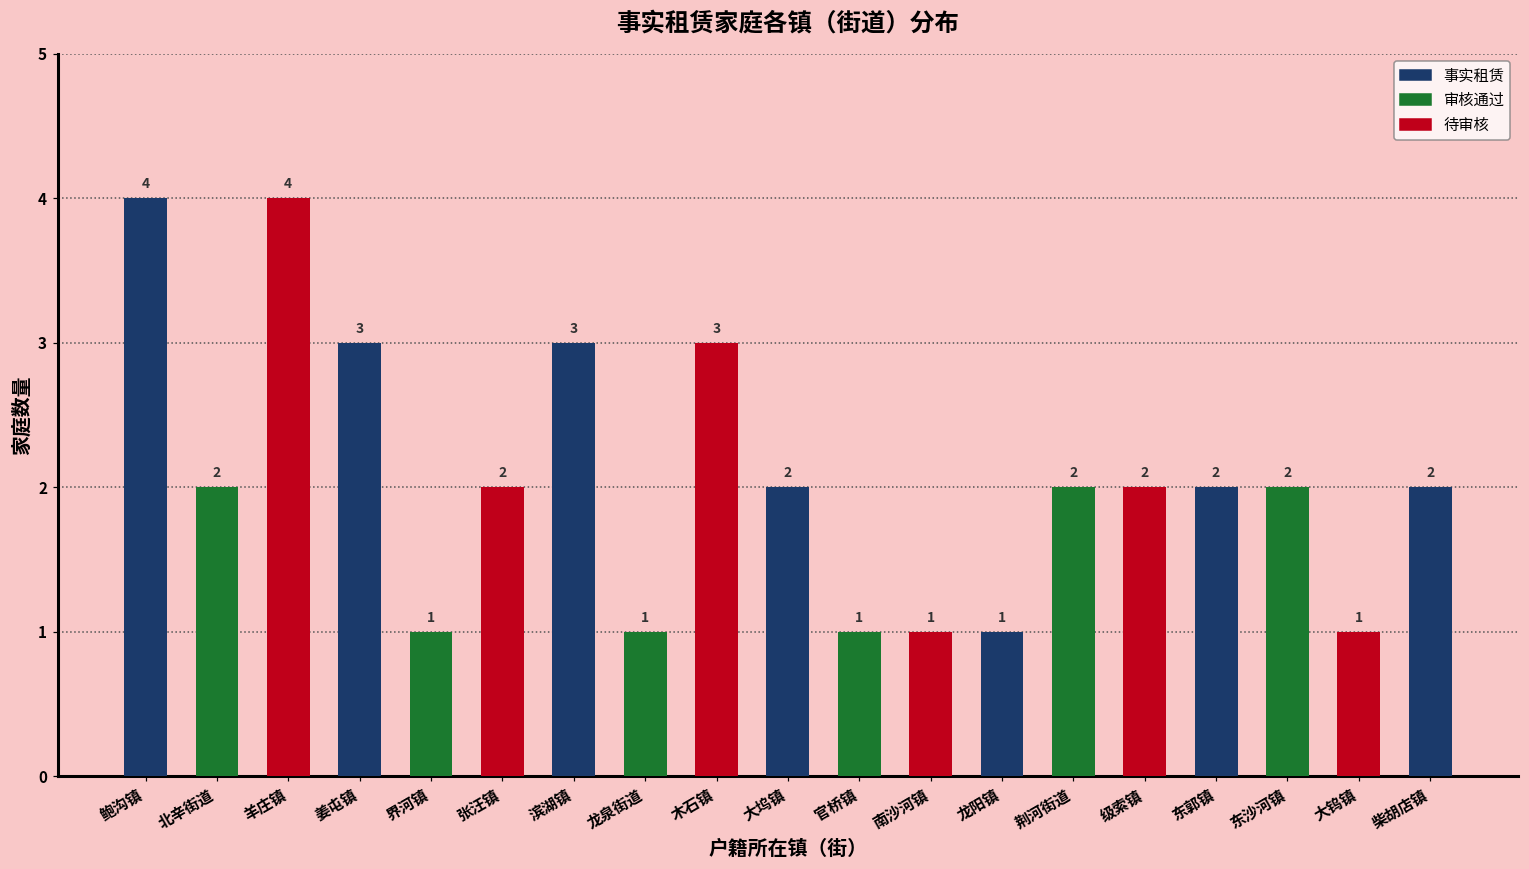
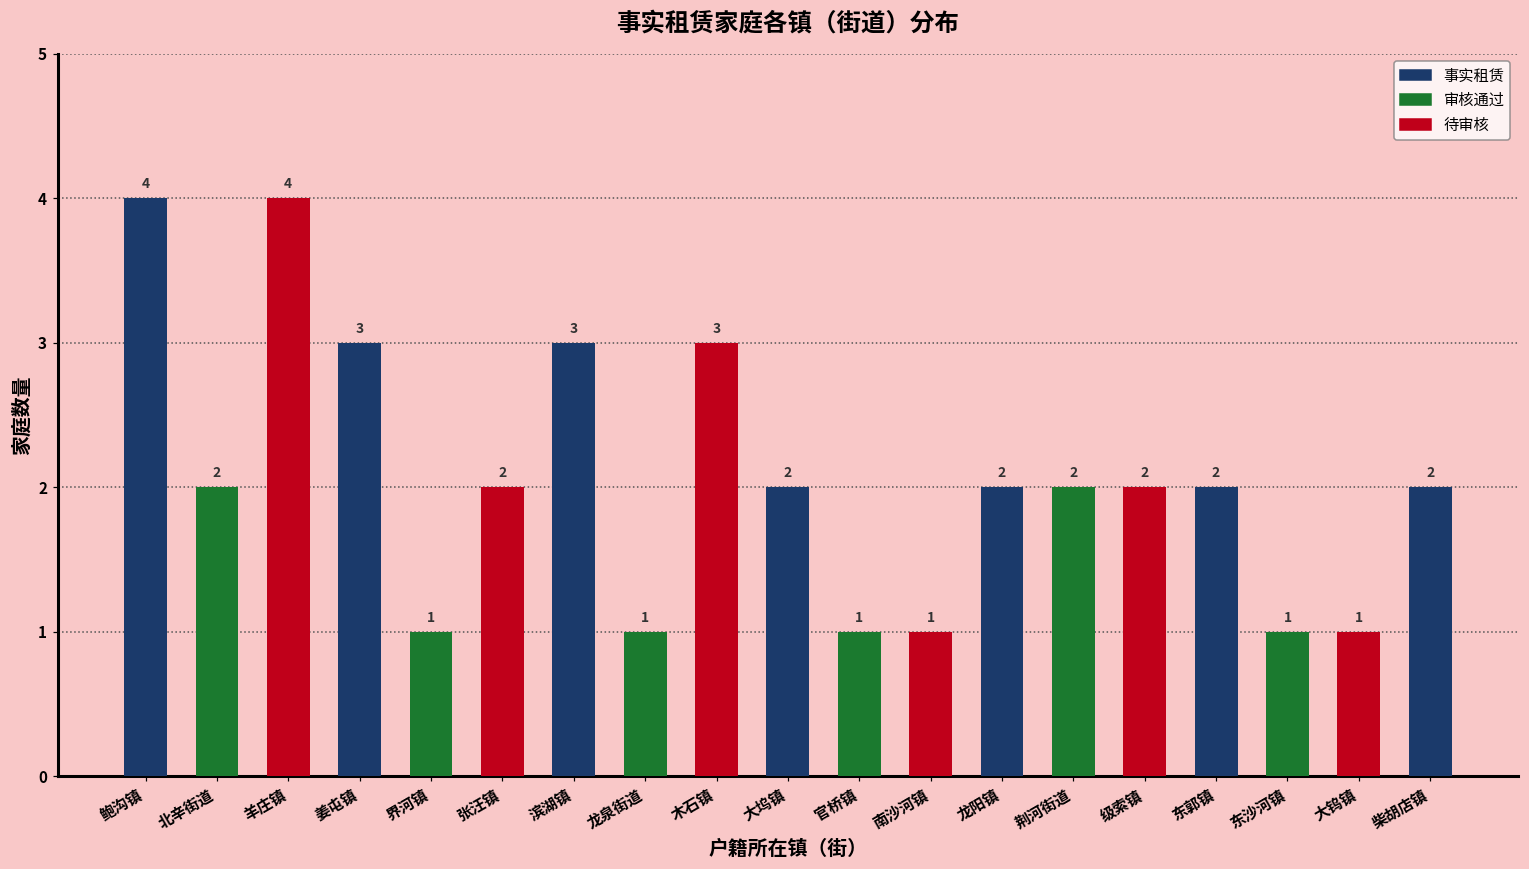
龙阳镇: 1 -> 2
东沙河镇: 2 -> 1
